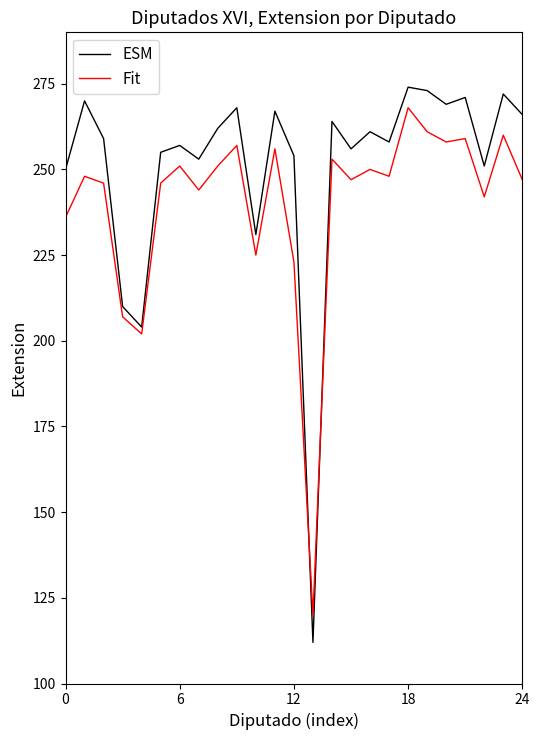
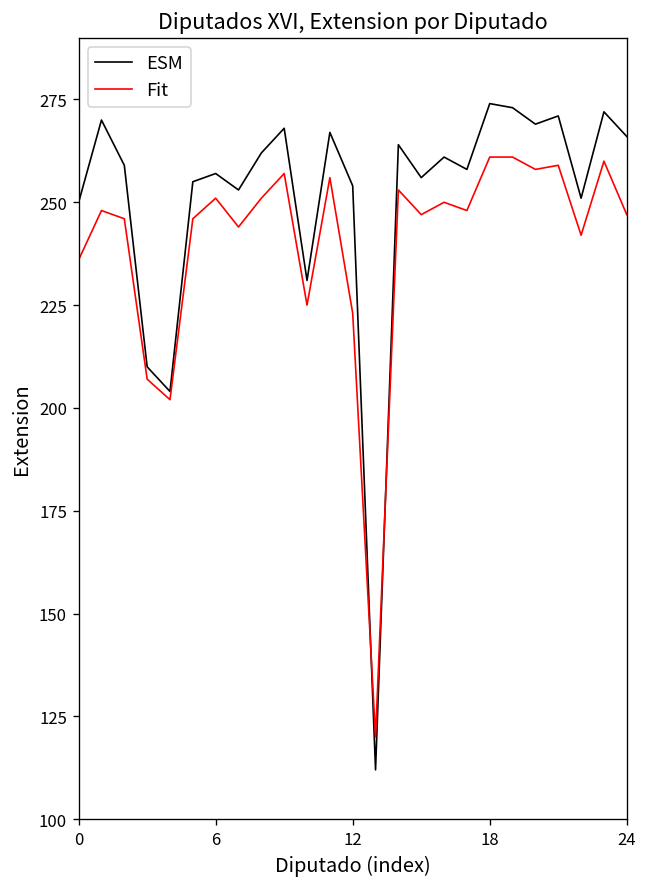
Fit, 18: 268 -> 261
